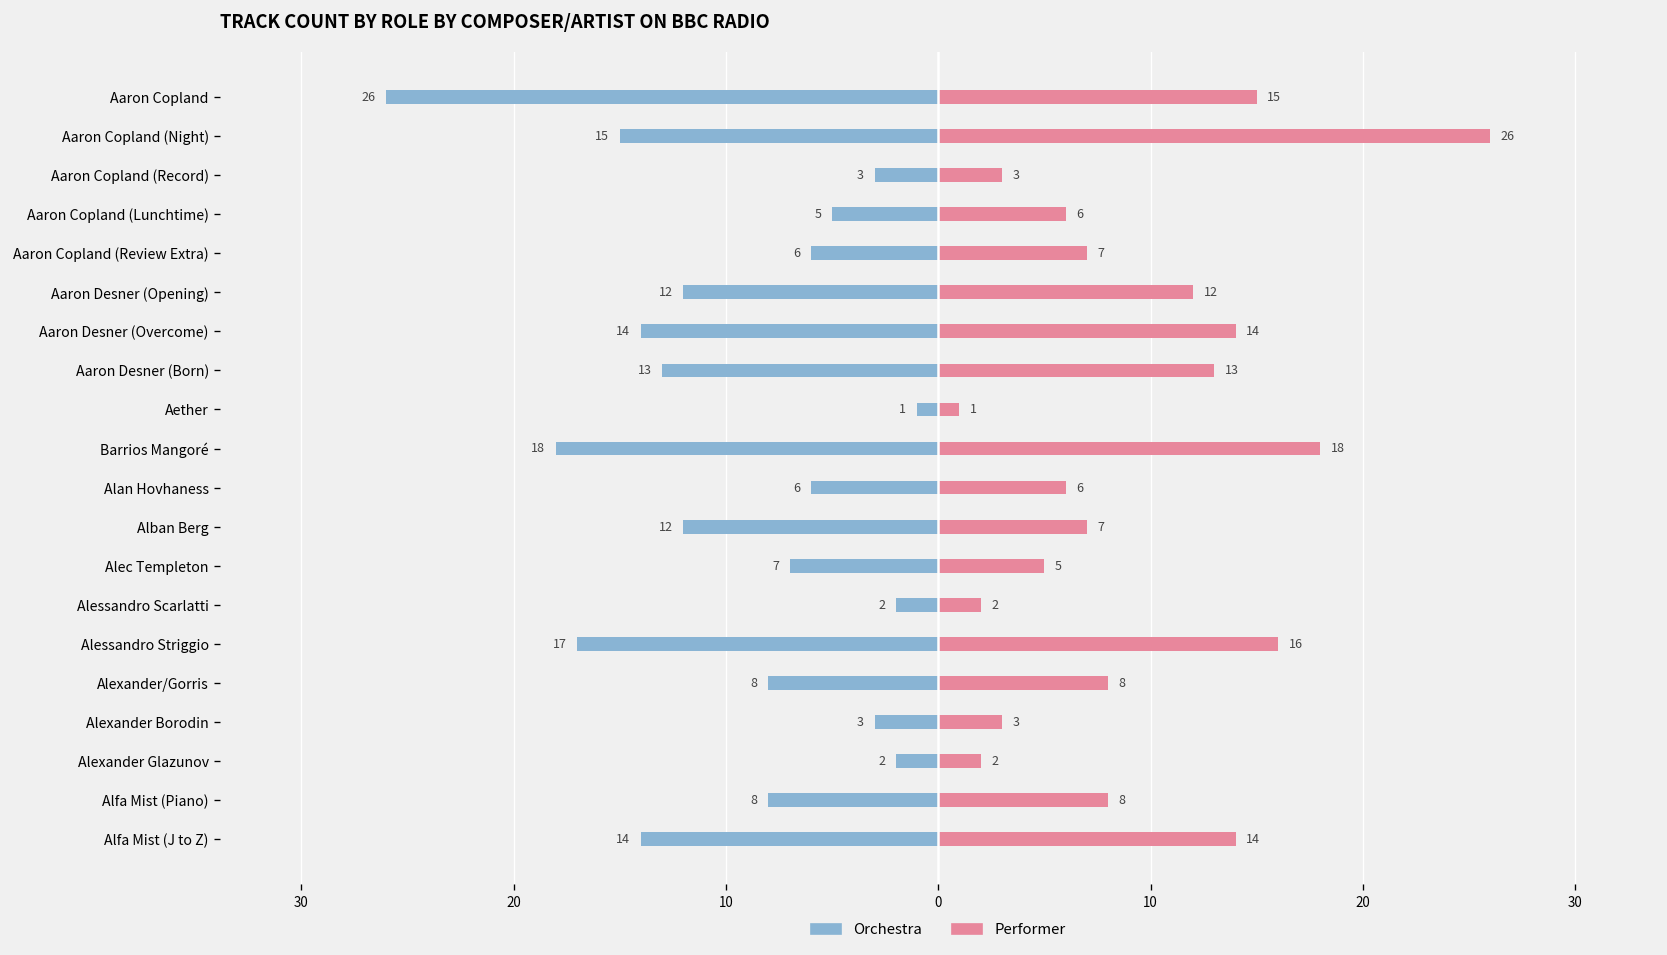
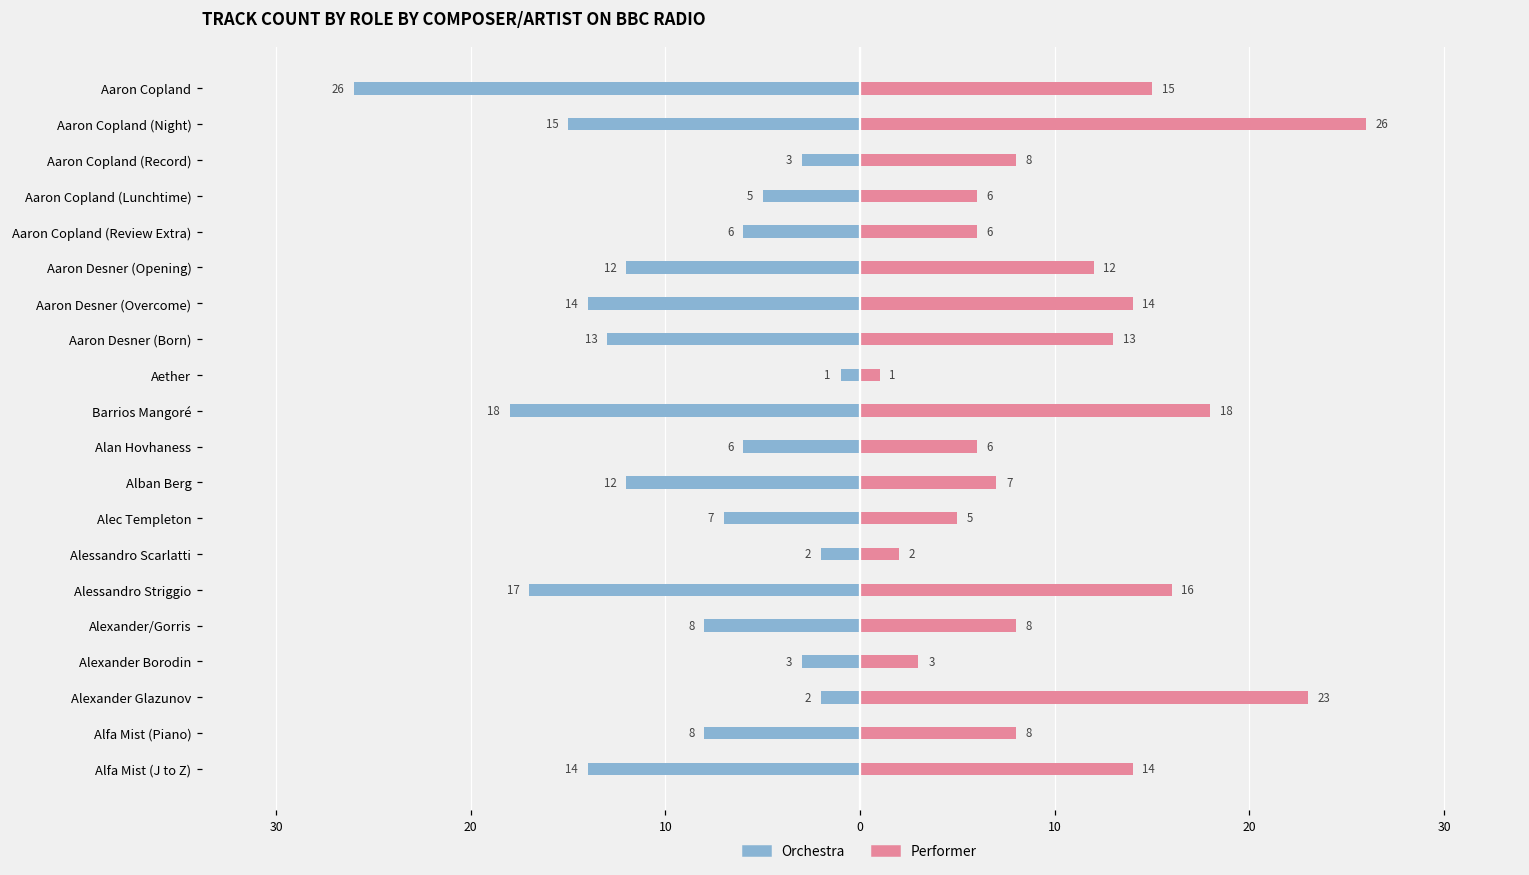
Performer, Aaron Copland (Record): 3 -> 8
Performer, Aaron Copland (Review Extra): 7 -> 6
Performer, Alexander Glazunov: 2 -> 23
